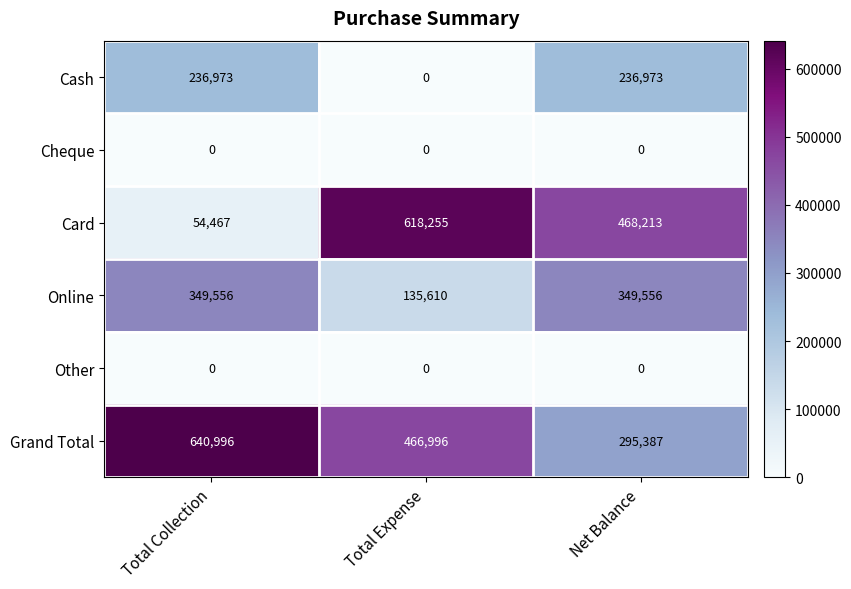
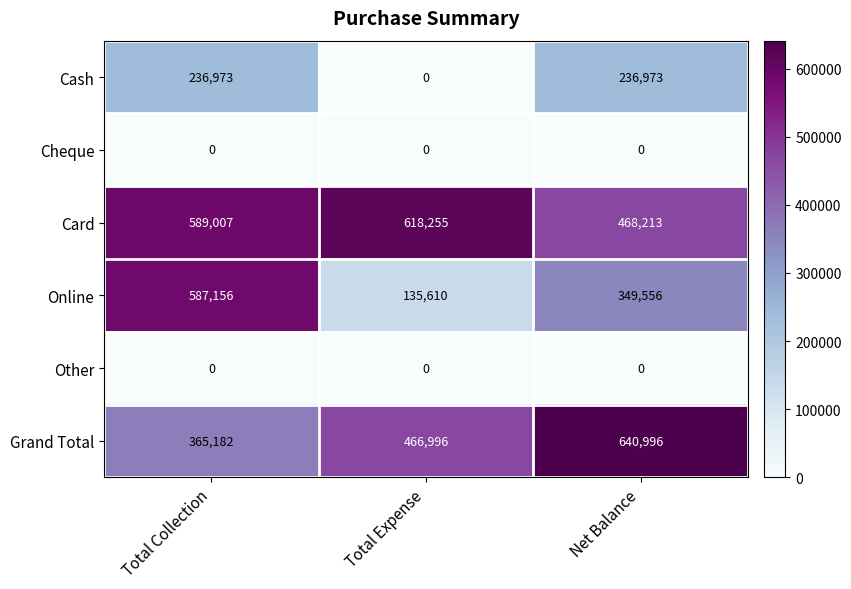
Card, Total Collection: 54,467 -> 589,007
Online, Total Collection: 349,556 -> 587,156
Grand Total, Total Collection: 640,996 -> 365,182
Grand Total, Net Balance: 295,387 -> 640,996
